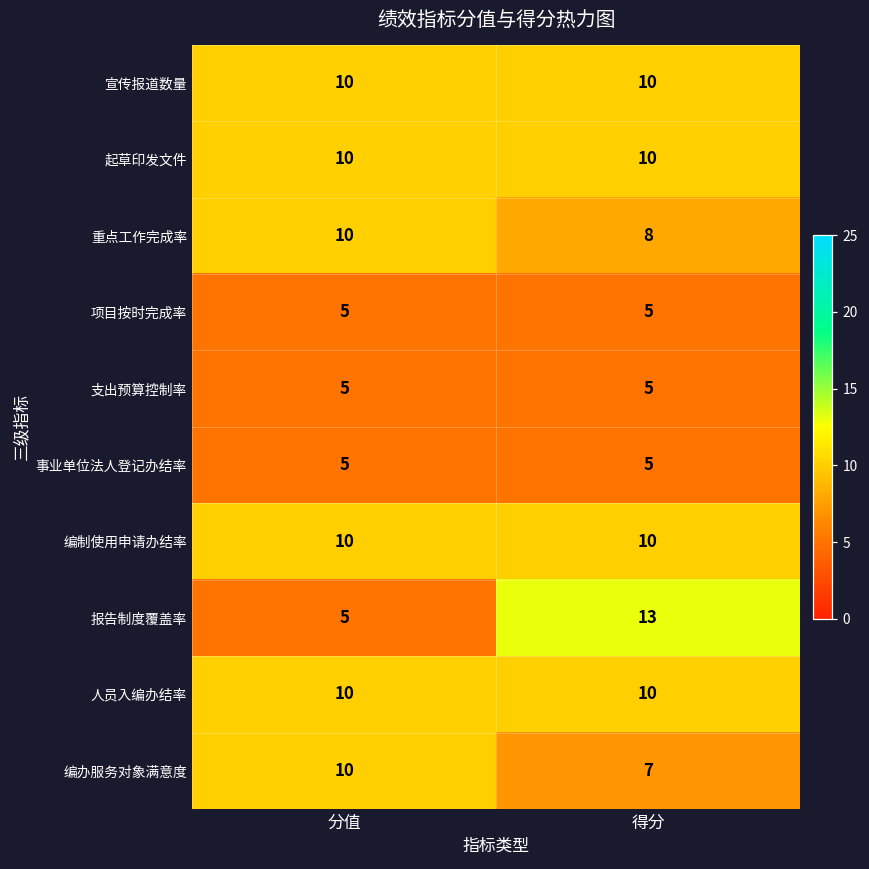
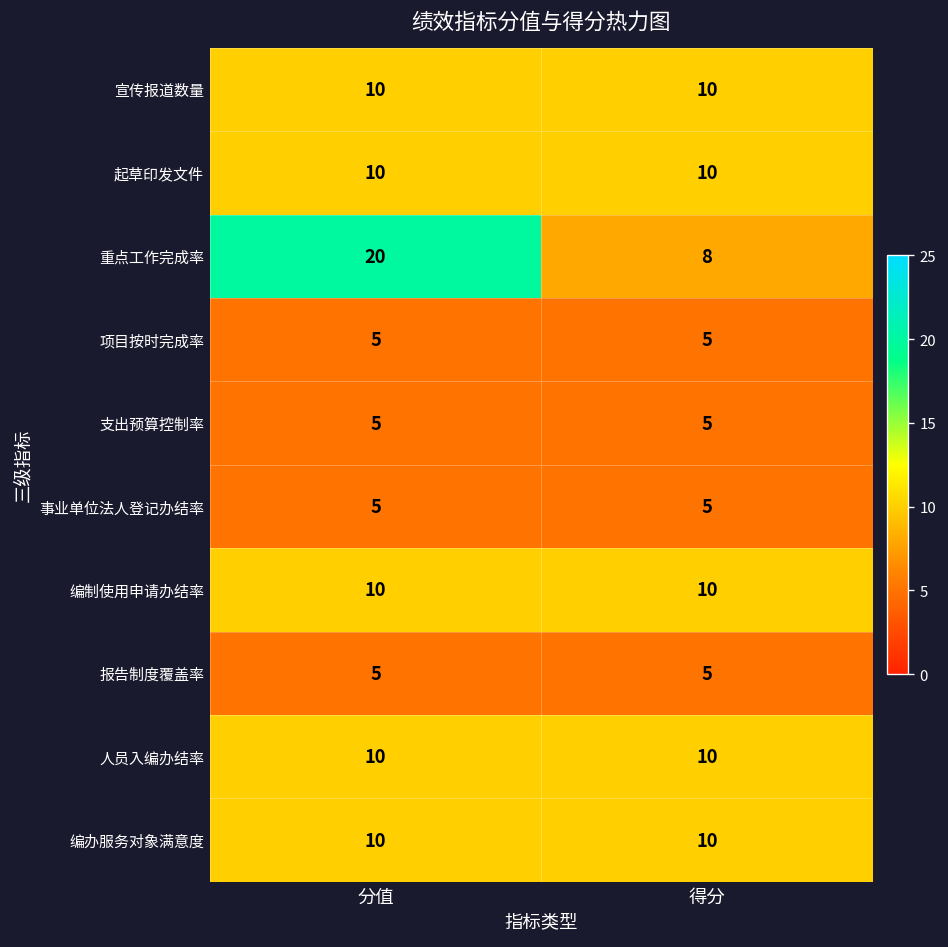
重点工作完成率, 分值: 10 -> 20
报告制度覆盖率, 得分: 13 -> 5
编办服务对象满意度, 得分: 7 -> 10
